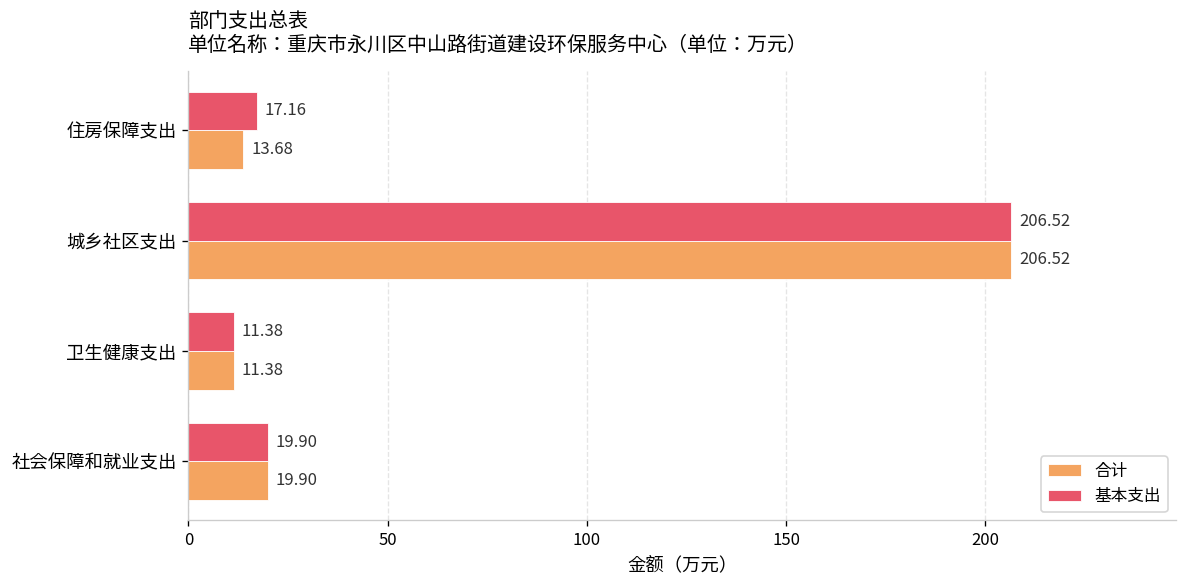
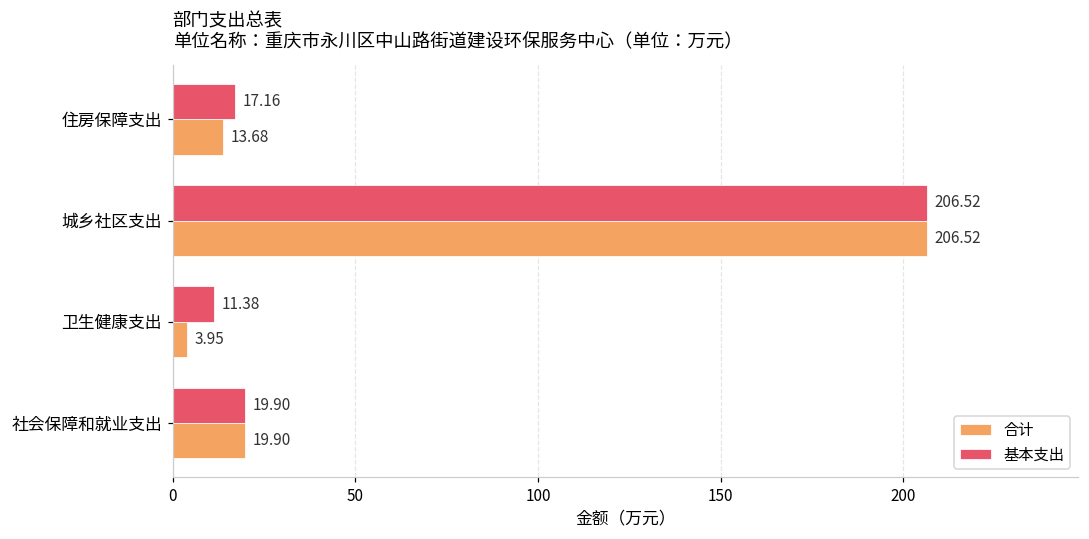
合计, 卫生健康支出: 11.38 -> 3.95
